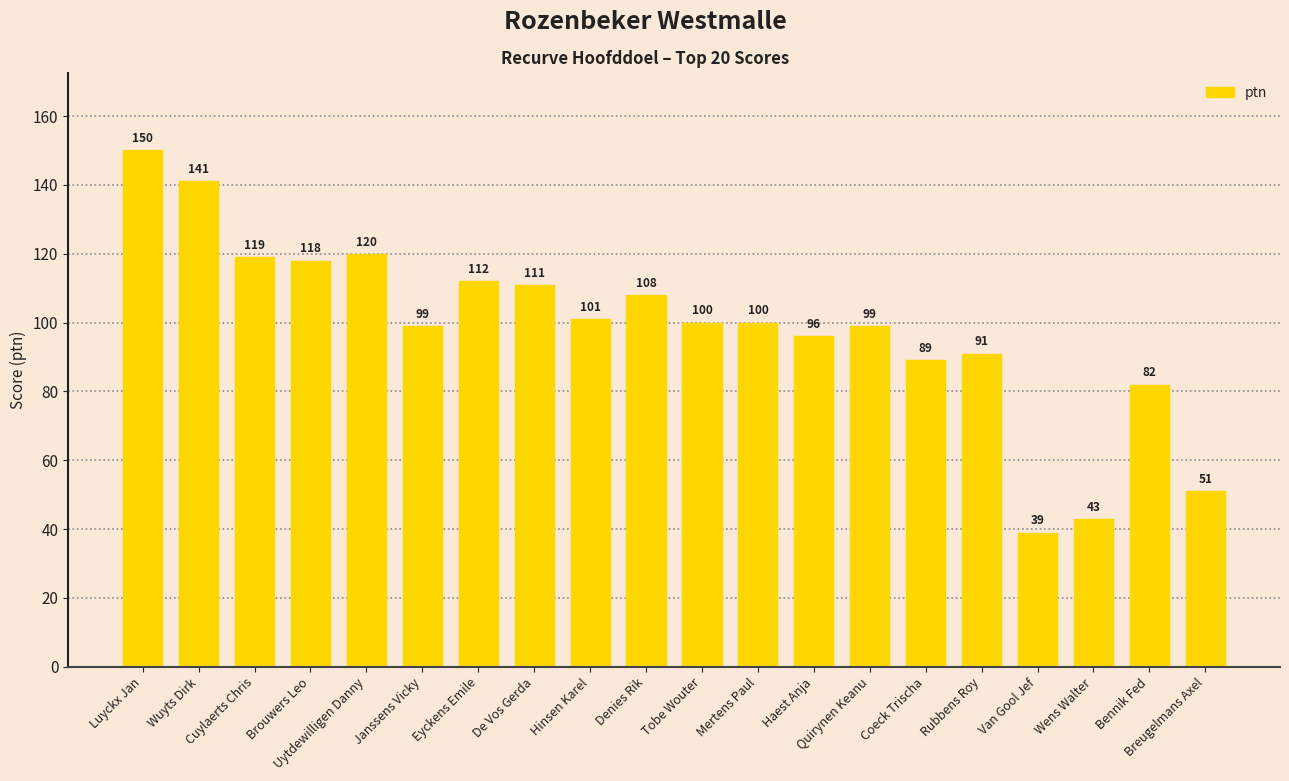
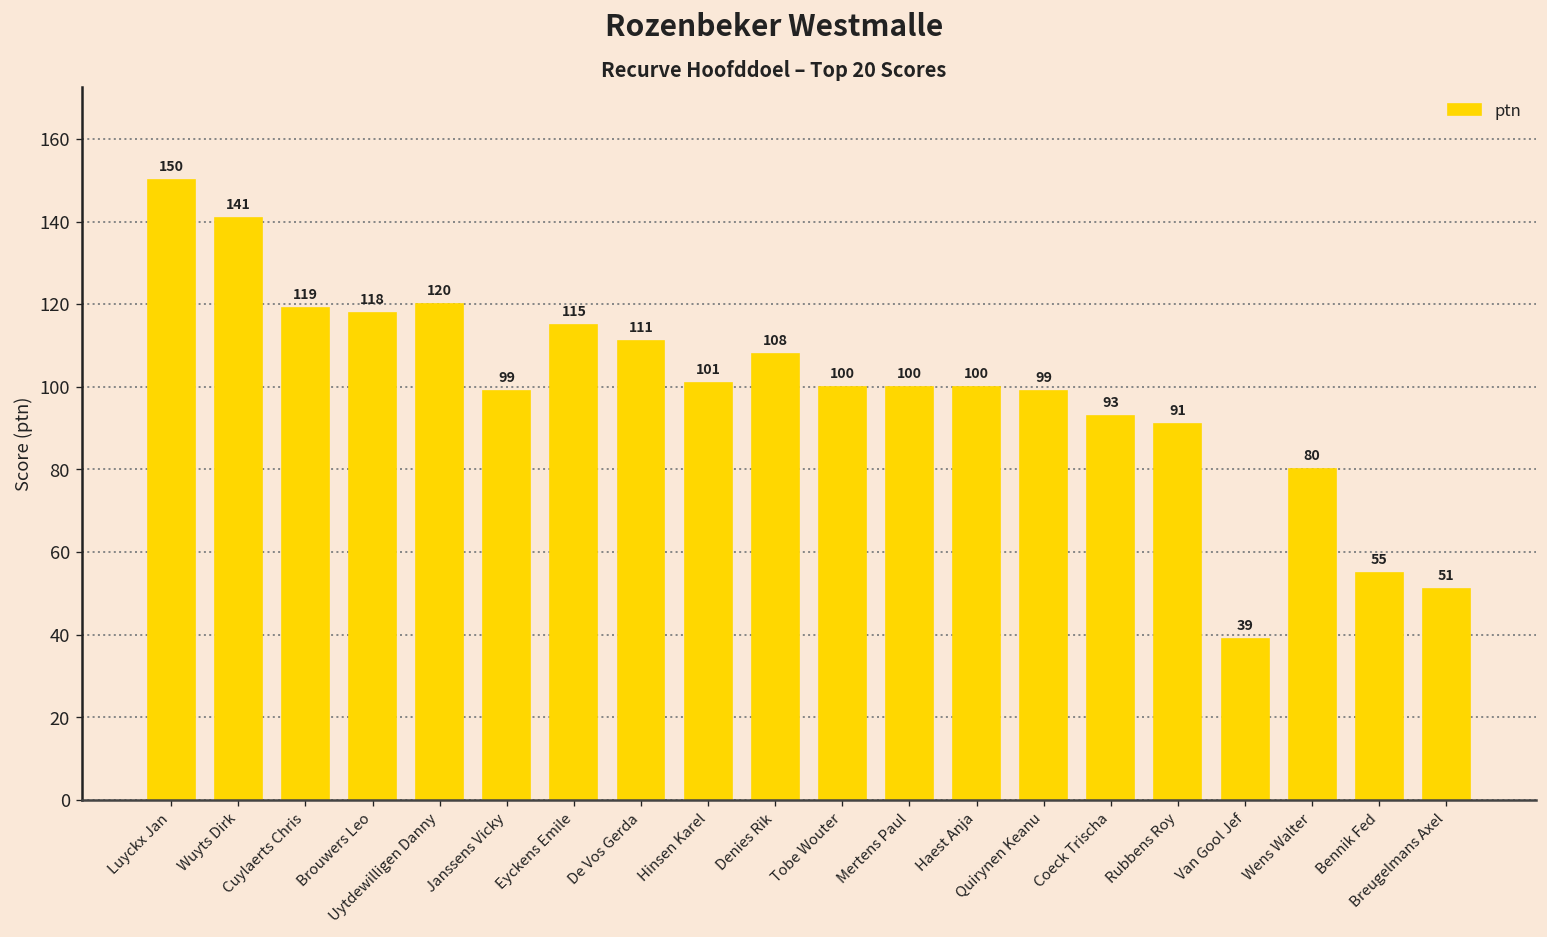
Eyckens Emile: 112 -> 115
Haest Anja: 96 -> 100
Coeck Trischa: 89 -> 93
Wens Walter: 43 -> 80
Bennik Fed: 82 -> 55
